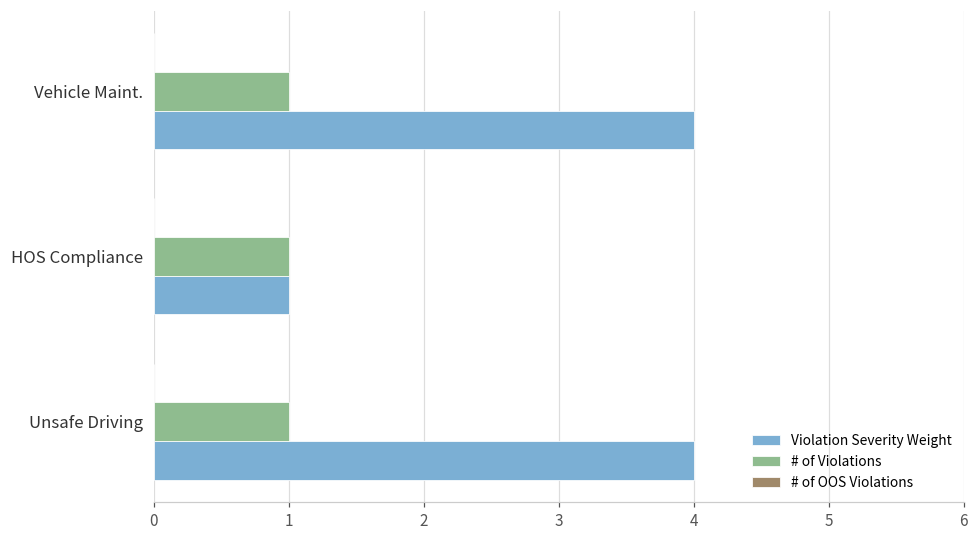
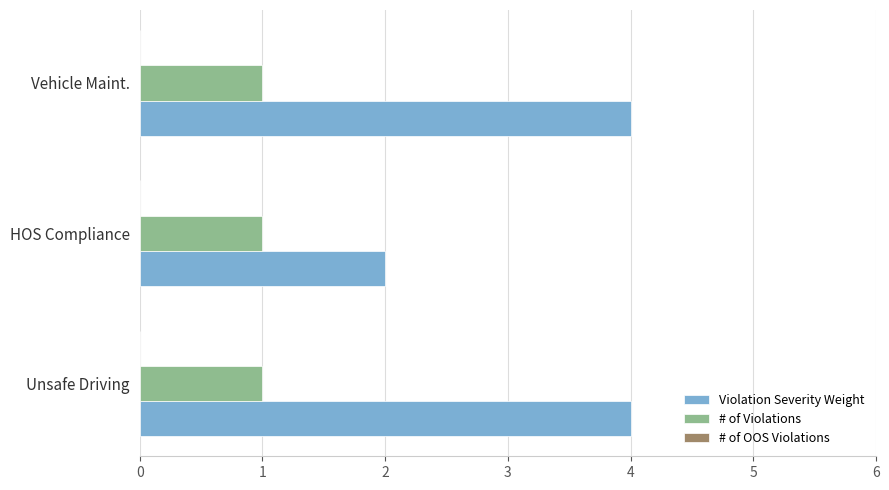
Violation Severity Weight, HOS Compliance: 1 -> 2
